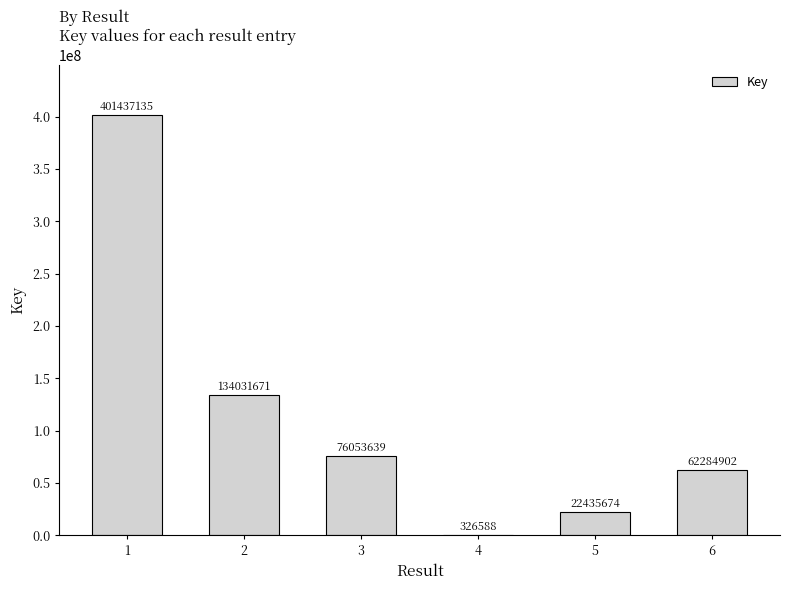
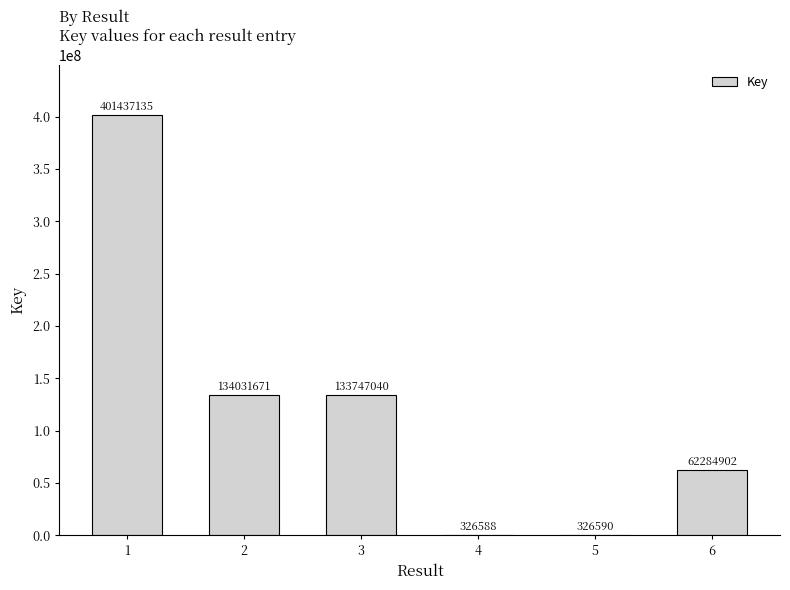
3: 76053639 -> 133747040
5: 22435674 -> 326590
